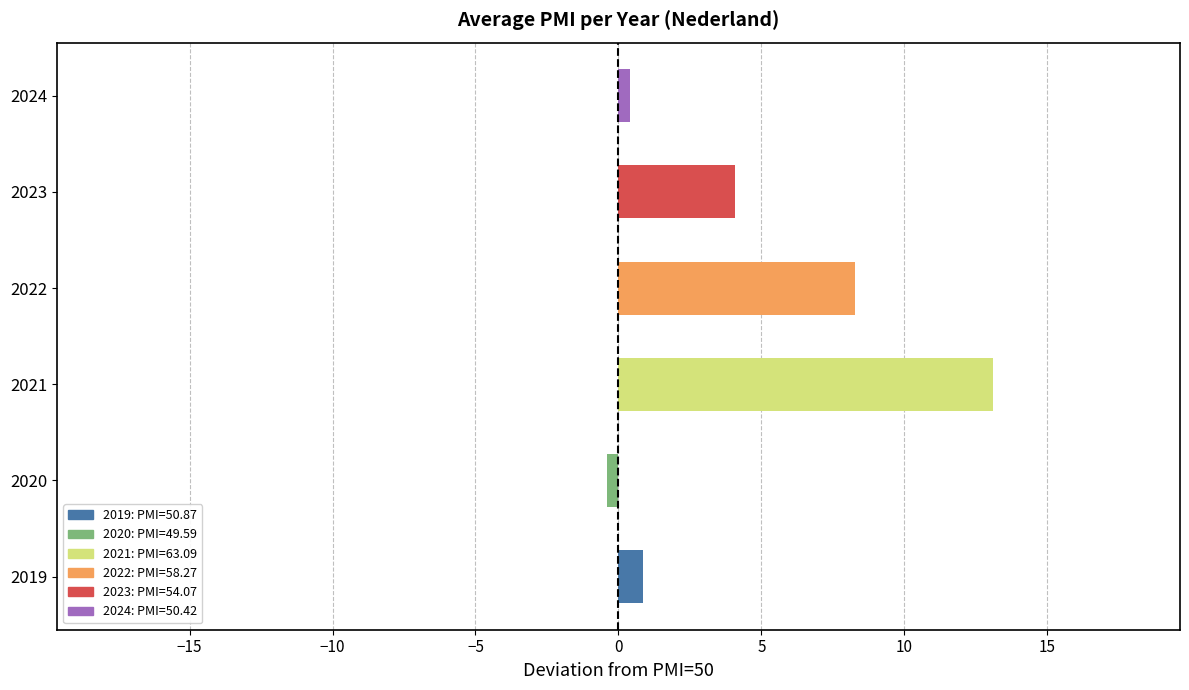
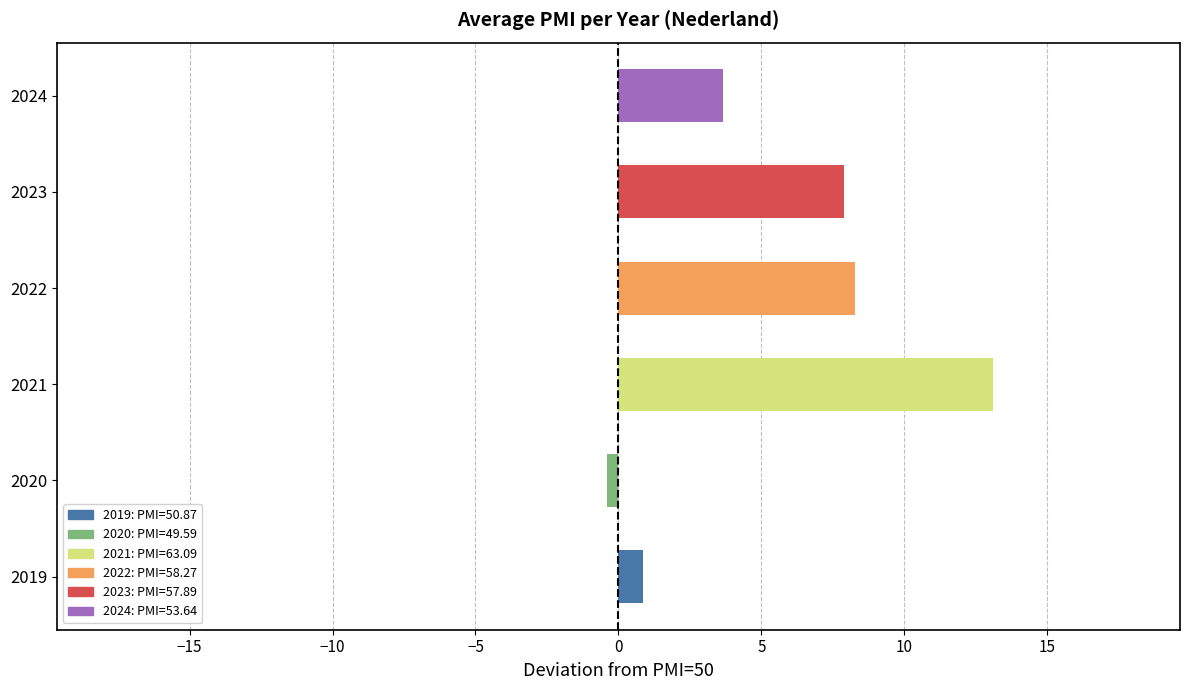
2024: 0.4 -> 3.6
2023: 4.1 -> 7.9
